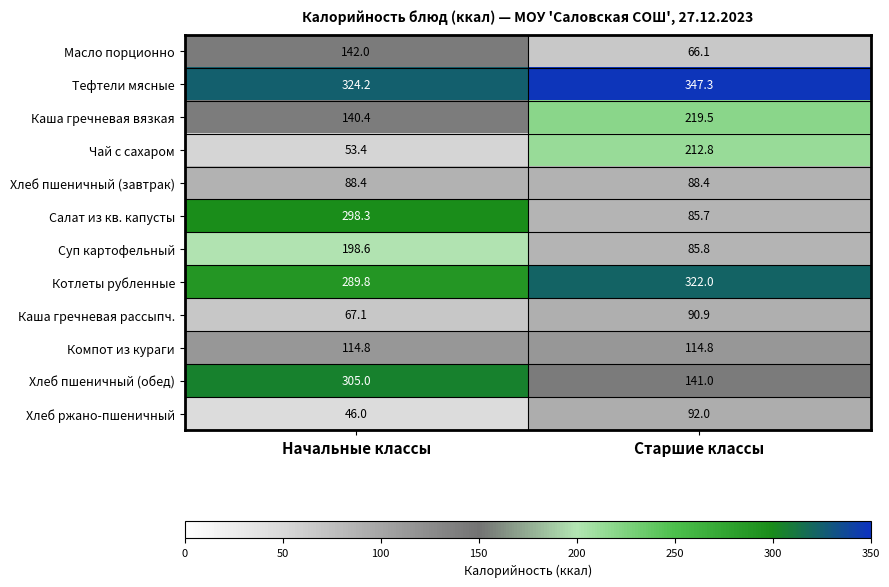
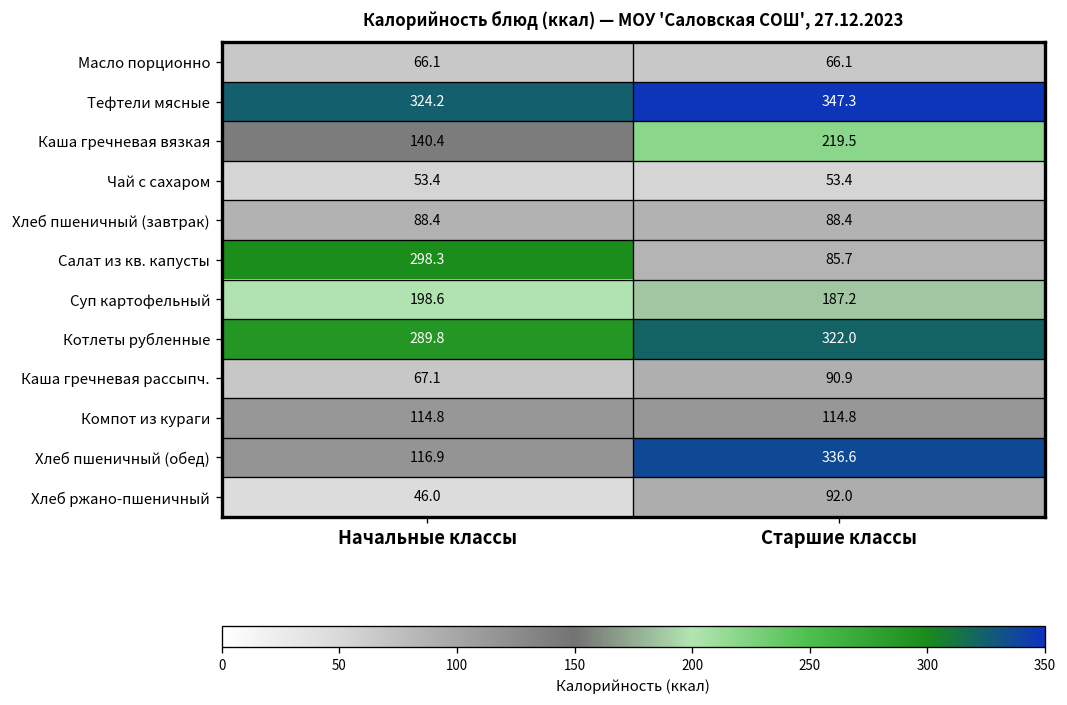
Масло порционно, Начальные классы: 142.0 -> 66.1
Чай с сахаром, Старшие классы: 212.8 -> 53.4
Суп картофельный, Старшие классы: 85.8 -> 187.2
Хлеб пшеничный (обед), Начальные классы: 305.0 -> 116.9
Хлеб пшеничный (обед), Старшие классы: 141.0 -> 336.6
